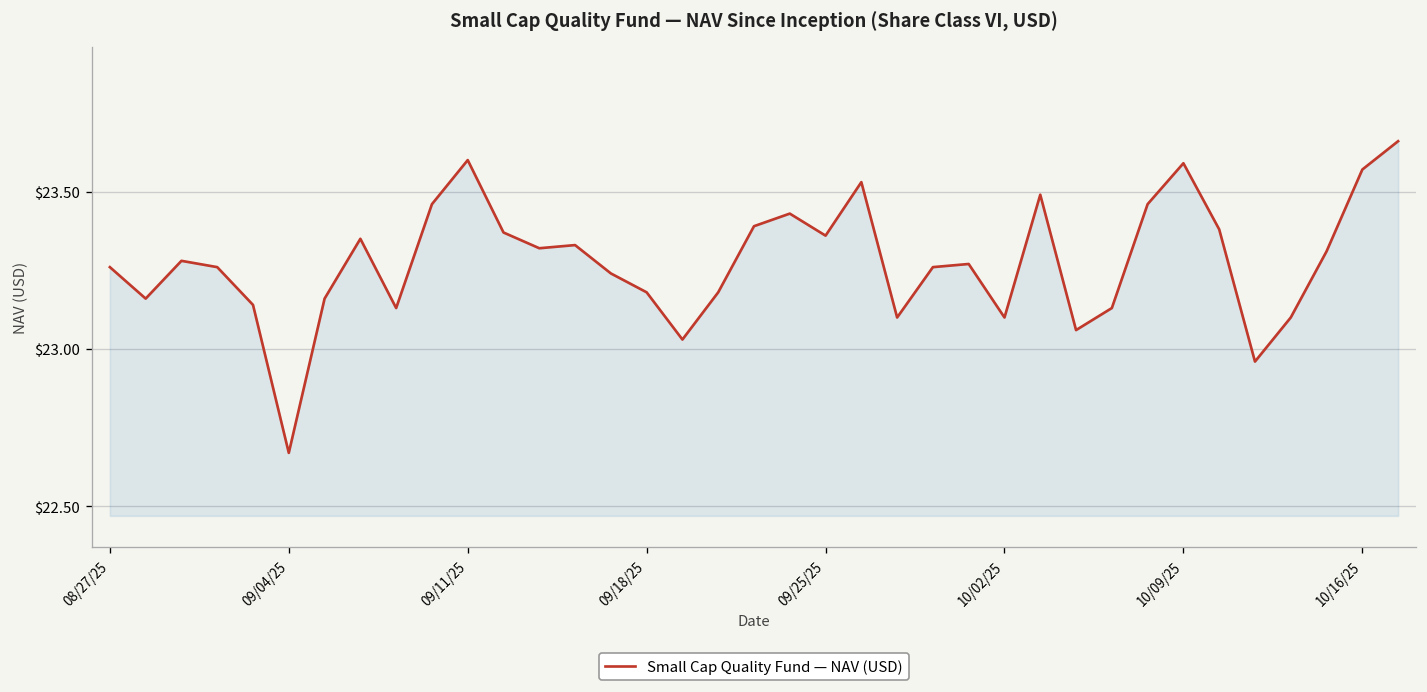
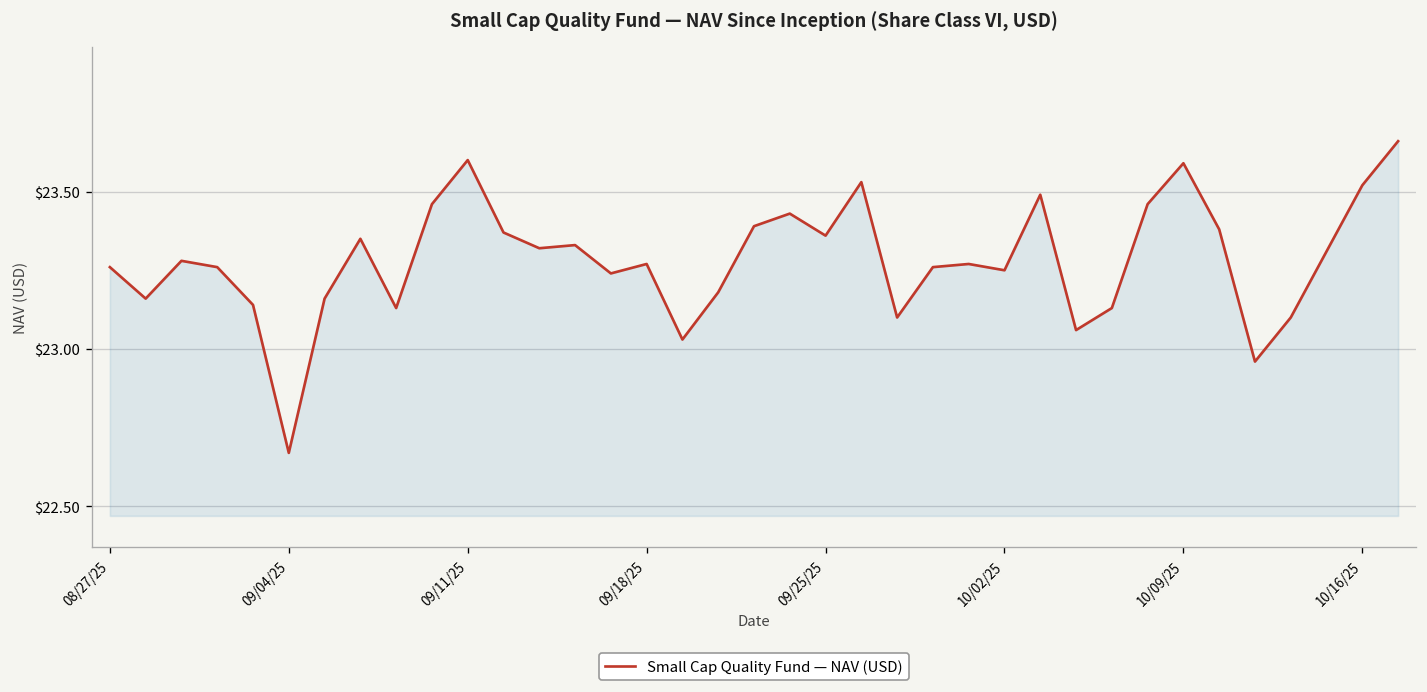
09/18/25: $23.18 -> $23.27
10/02/25: $23.10 -> $23.25
10/16/25: $23.57 -> $23.52
